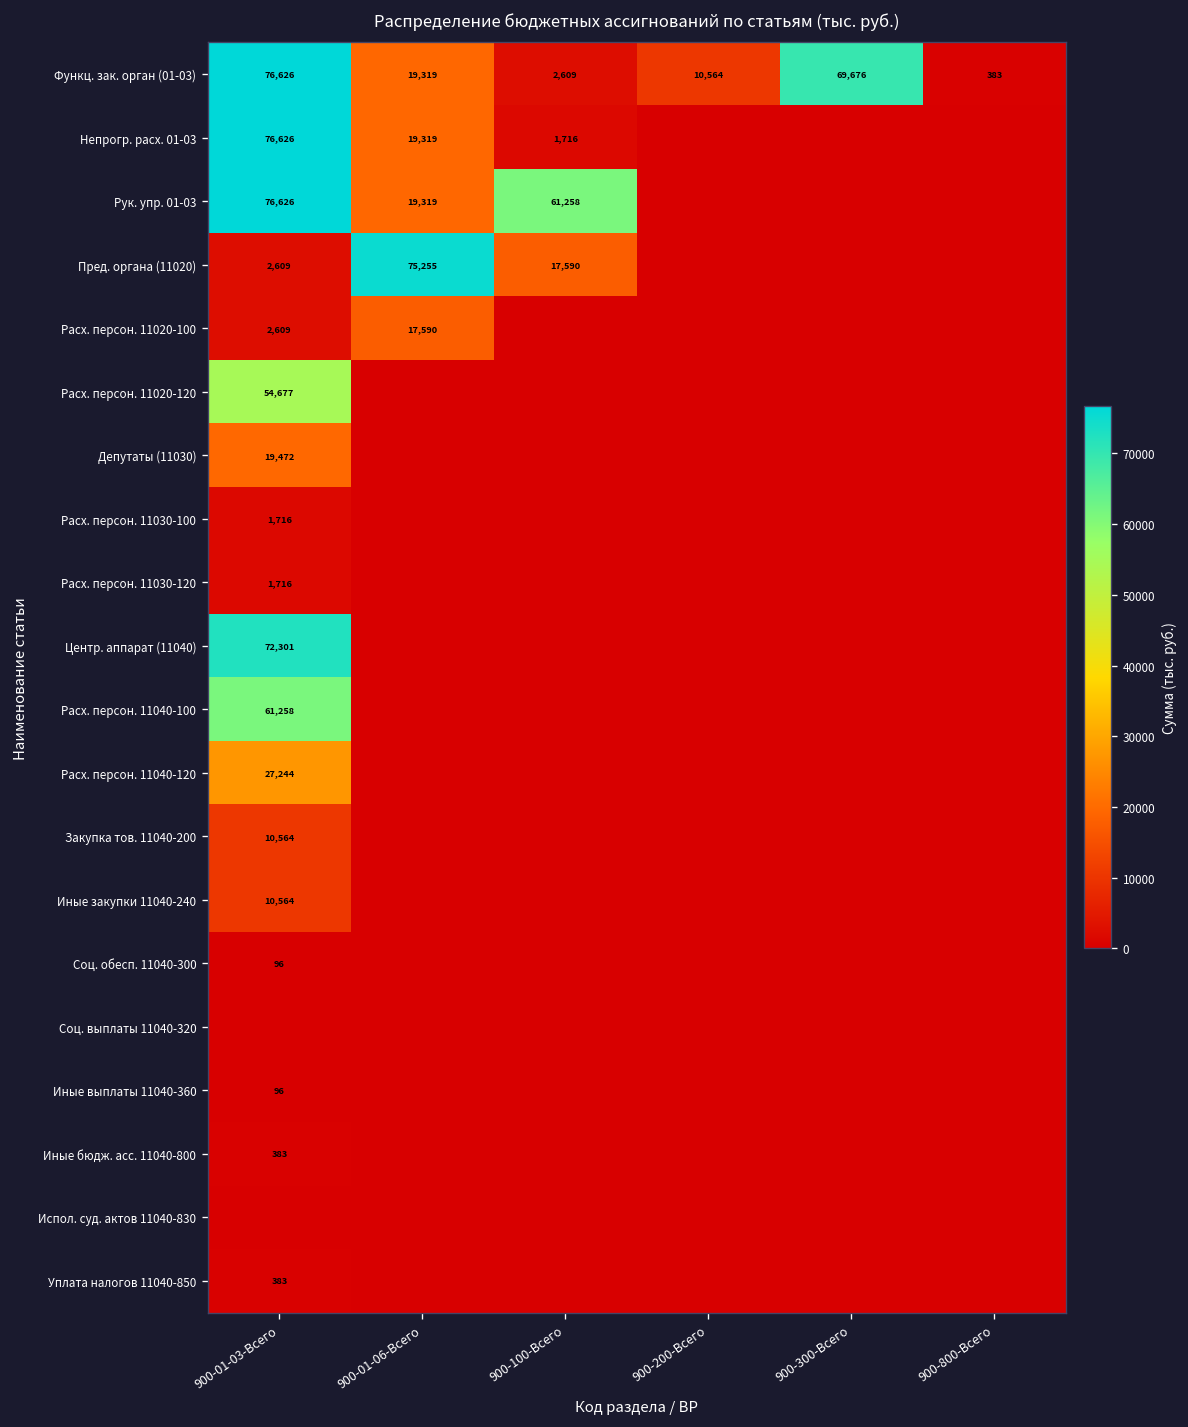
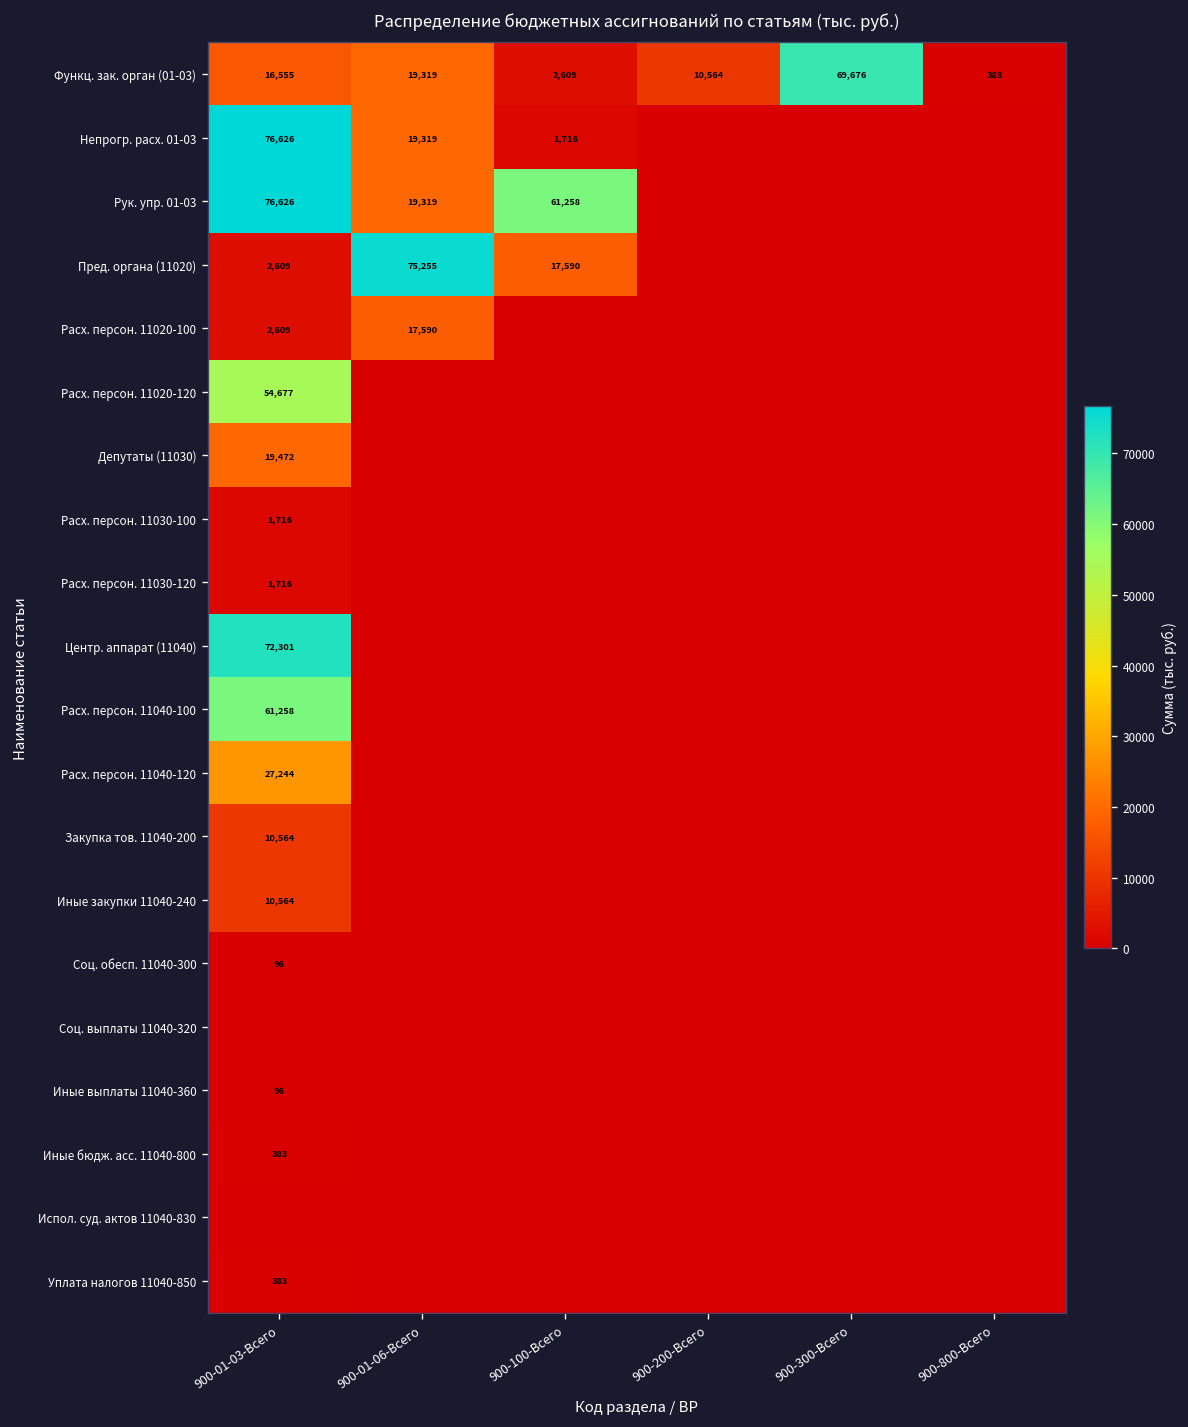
Функц. зак. орган (01-03), 900-01-03-Всего: 76,626 -> 16,555
